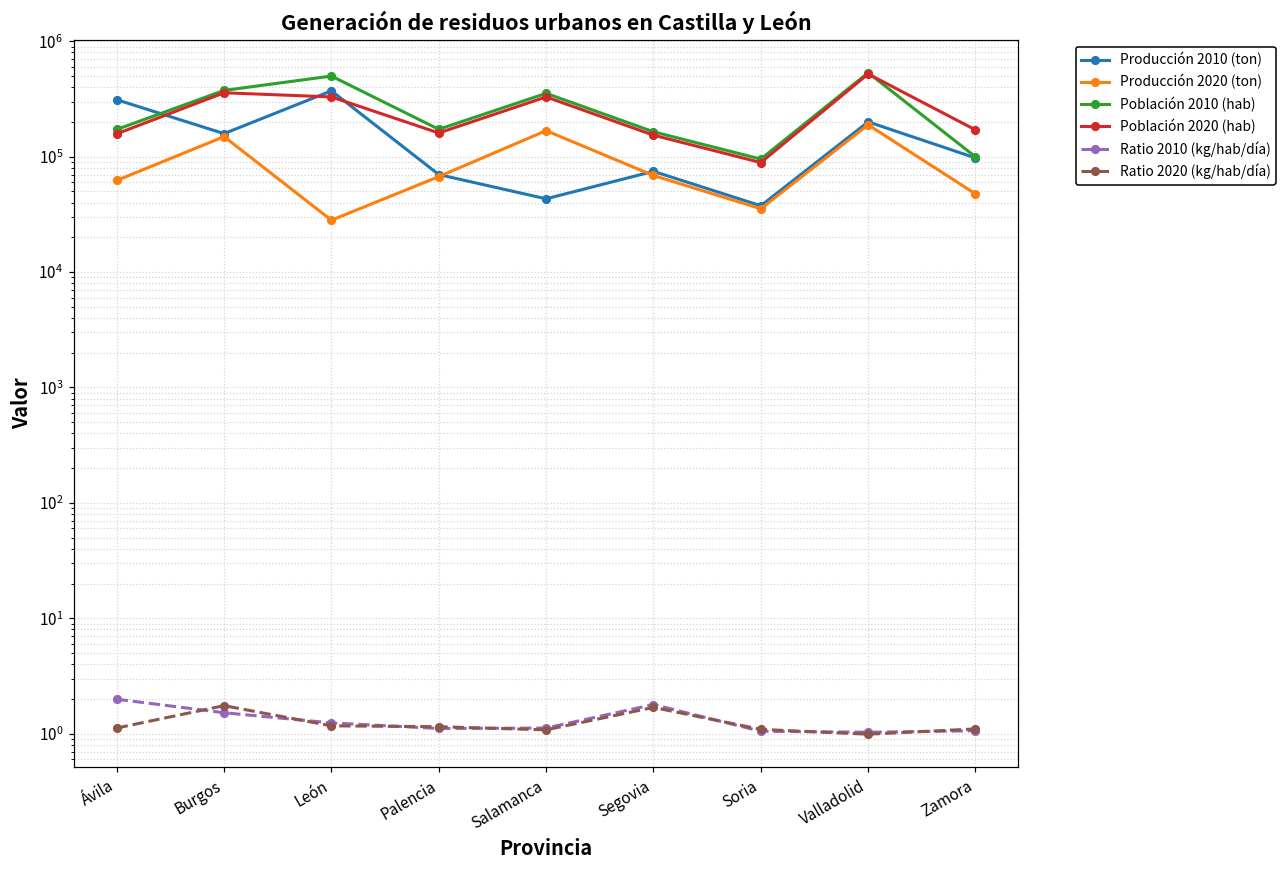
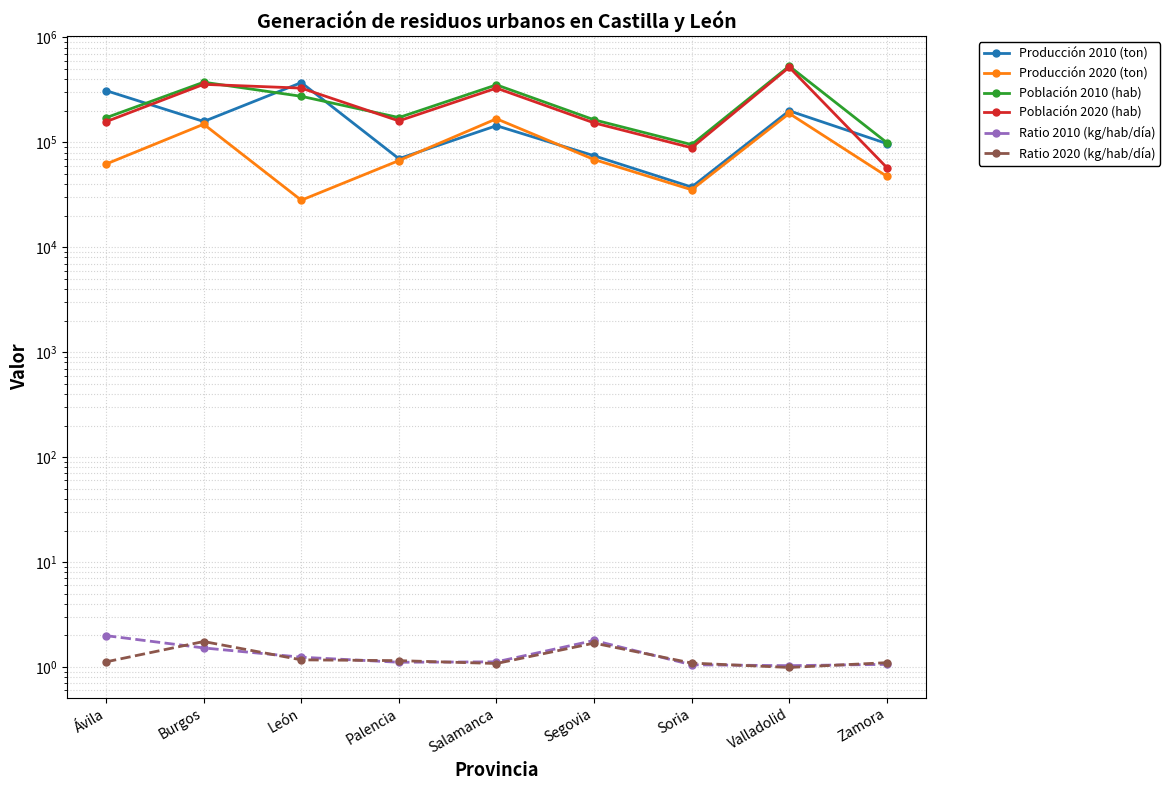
Población 2010 (hab), León: 500000 -> 280000
Producción 2010 (ton), Salamanca: 43000 -> 140000
Población 2020 (hab), Zamora: 170000 -> 60000
